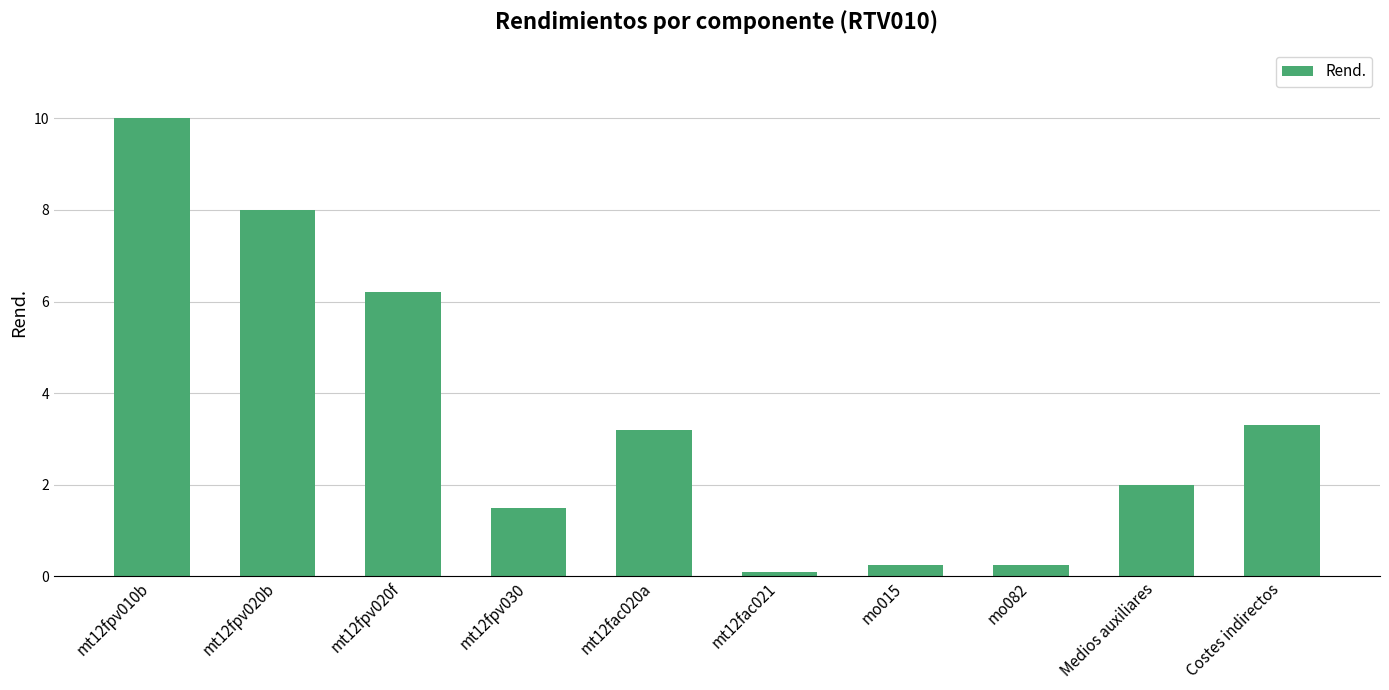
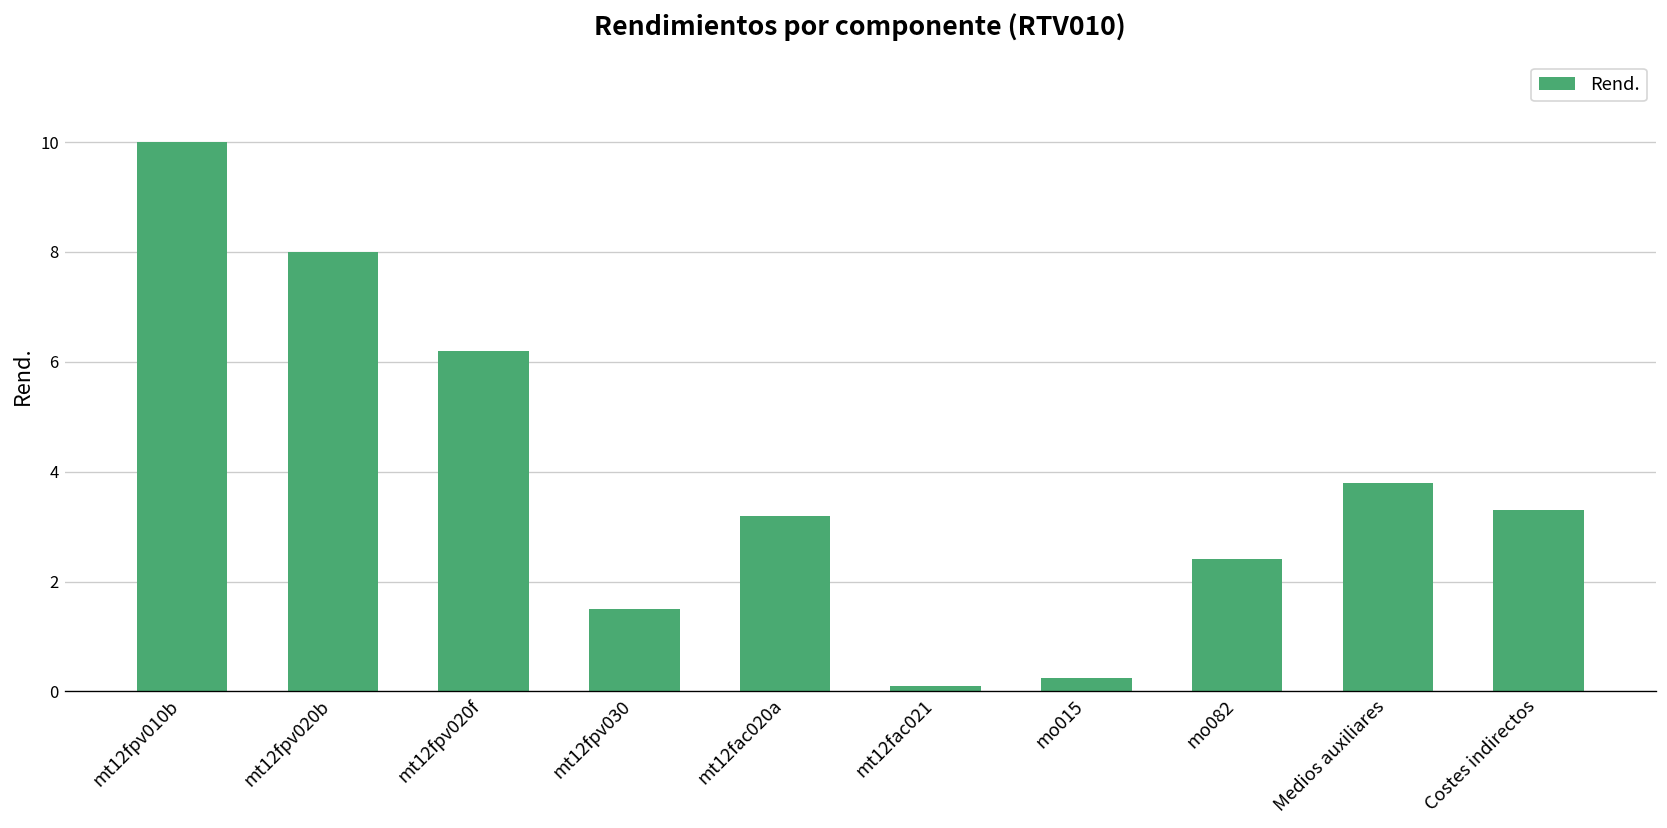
mo082: 0.2 -> 2.4
Medios auxiliares: 2.0 -> 3.8
